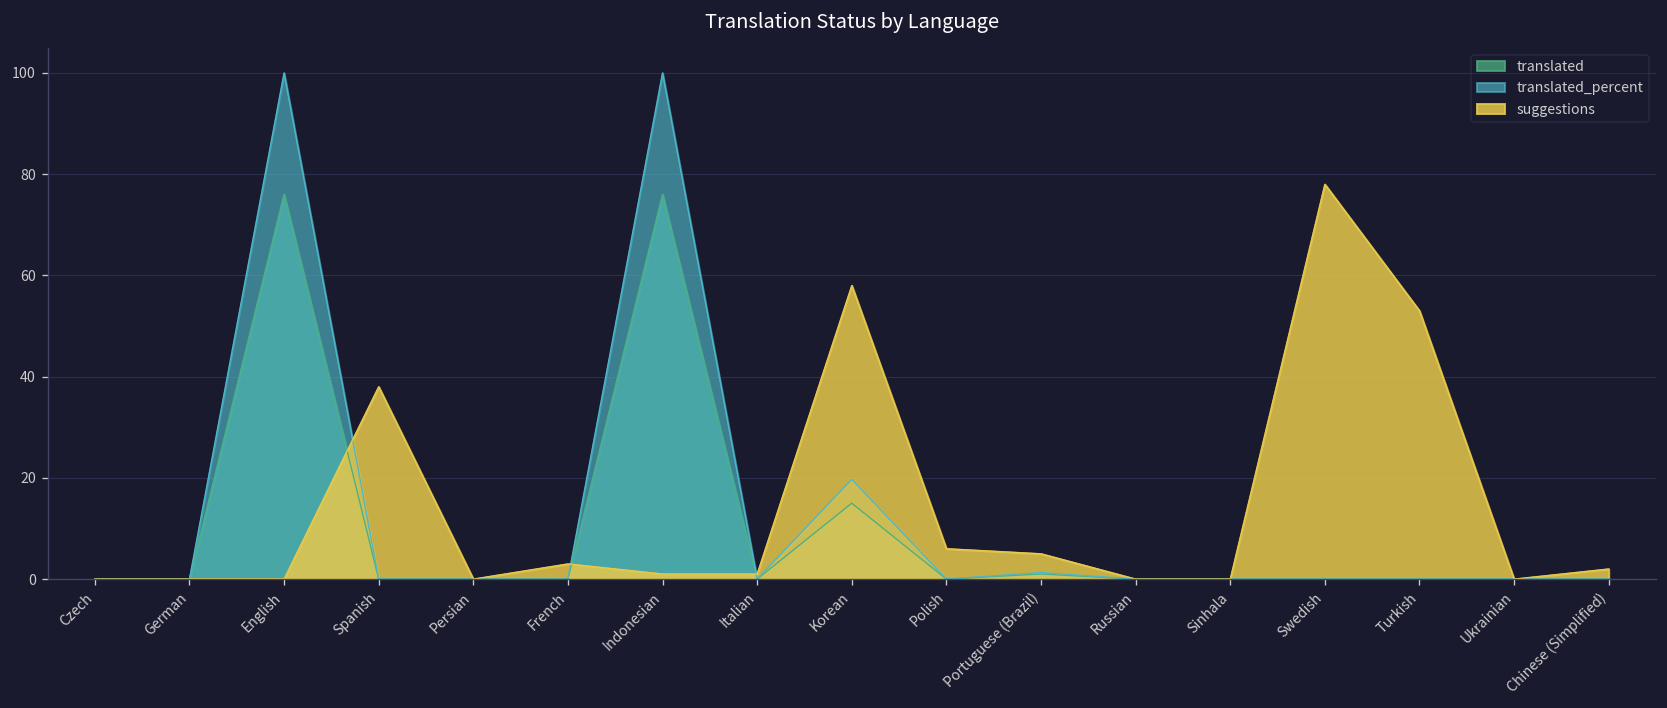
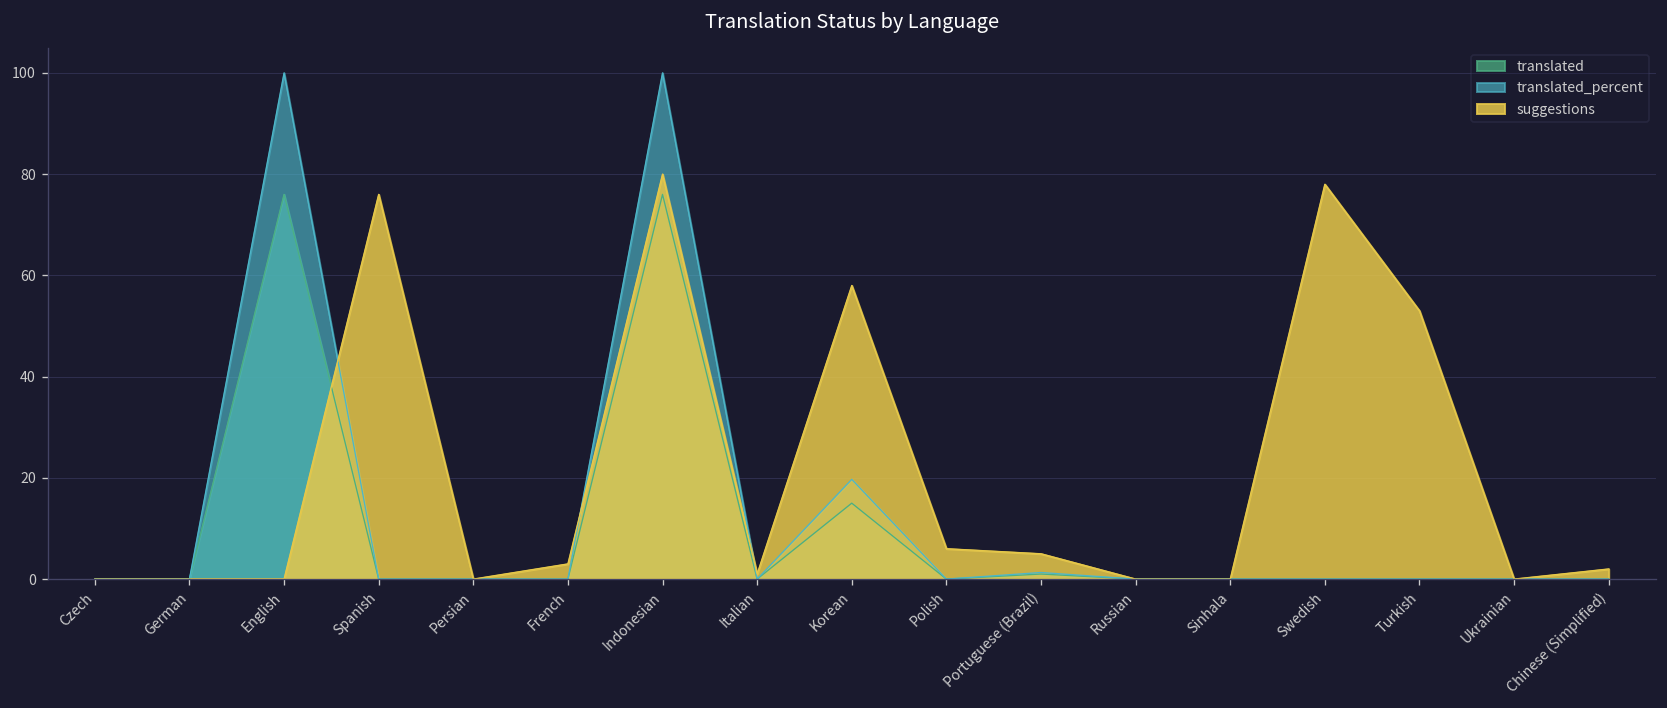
suggestions, Spanish: 38 -> 76
suggestions, Indonesian: 1 -> 80
